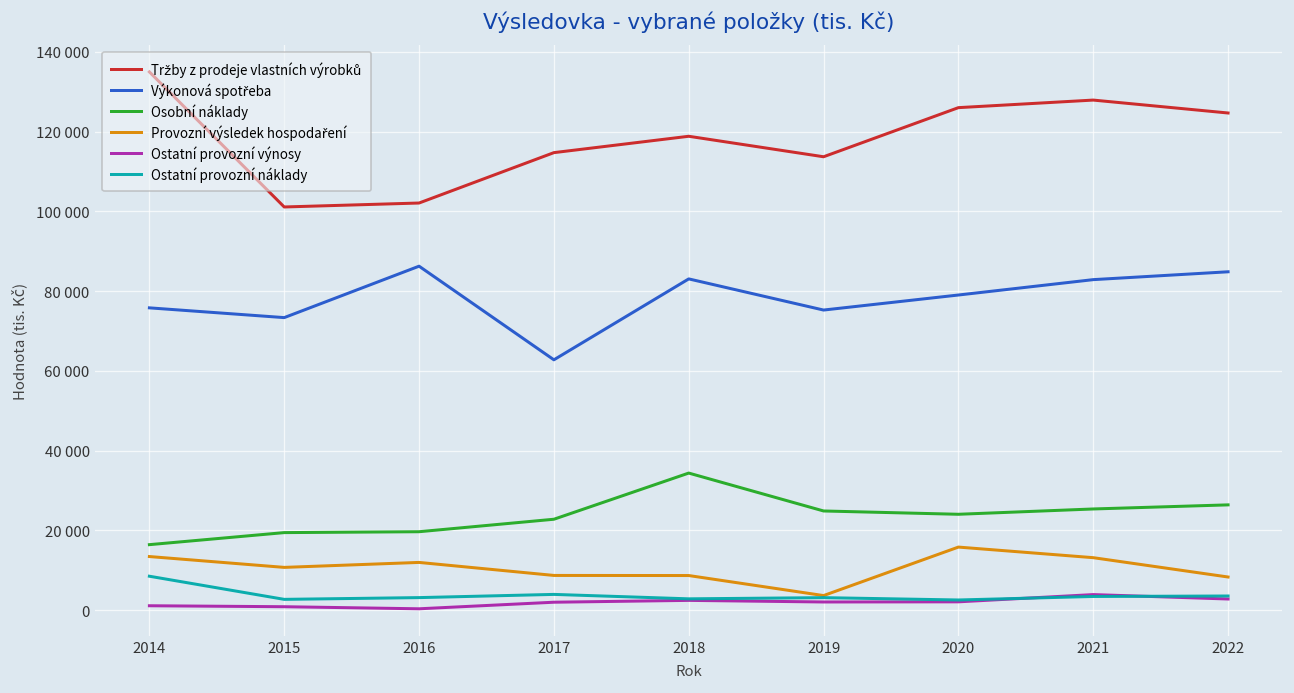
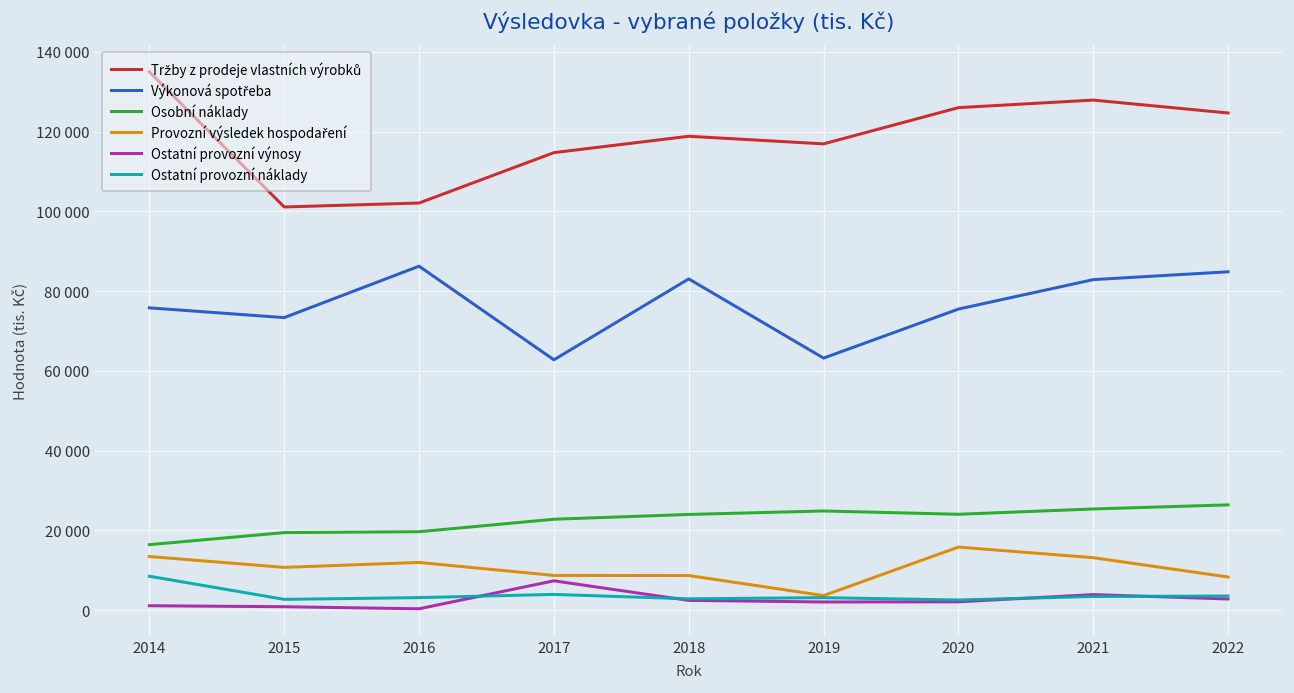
Ostatní provozní výnosy, 2017: 2000 -> 7000
Osobní náklady, 2018: 34000 -> 24000
Tržby z prodeje vlastních výrobků, 2019: 114000 -> 117000
Výkonová spotřeba, 2019: 75000 -> 63000
Výkonová spotřeba, 2020: 79000 -> 76000
